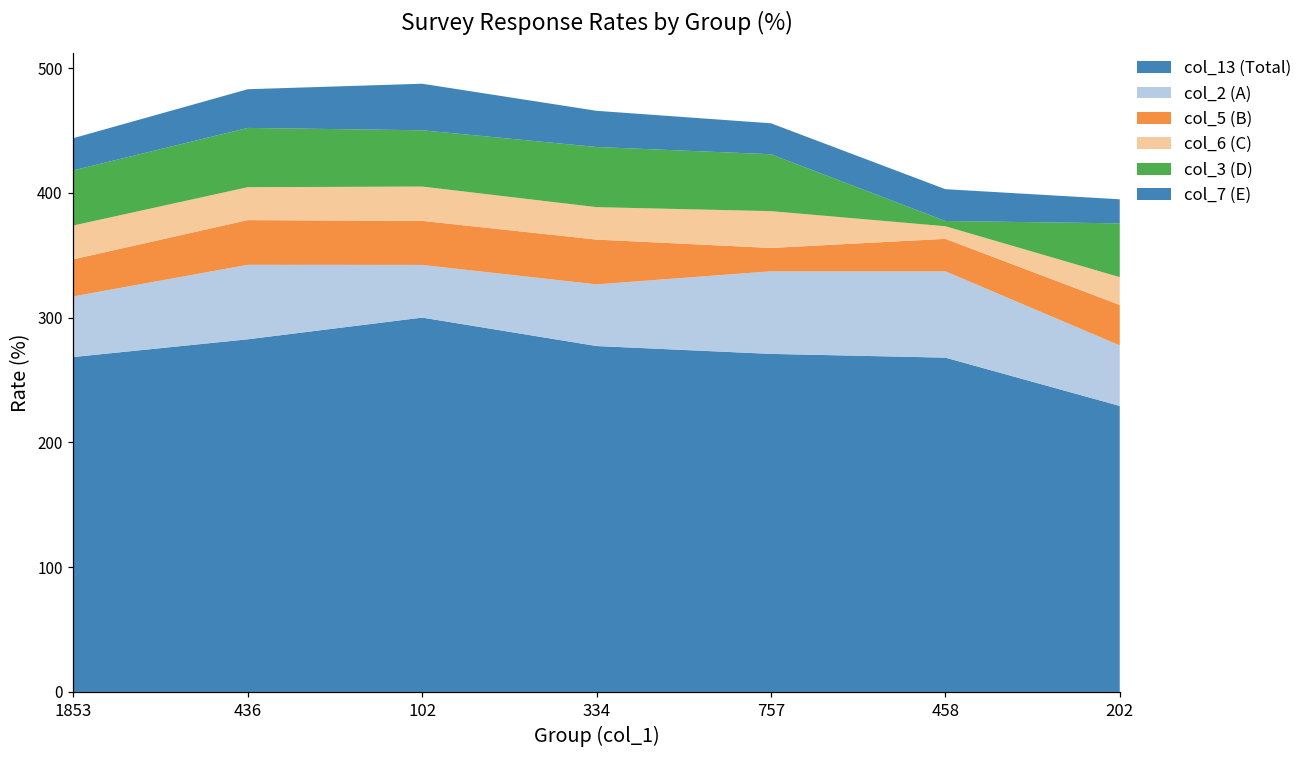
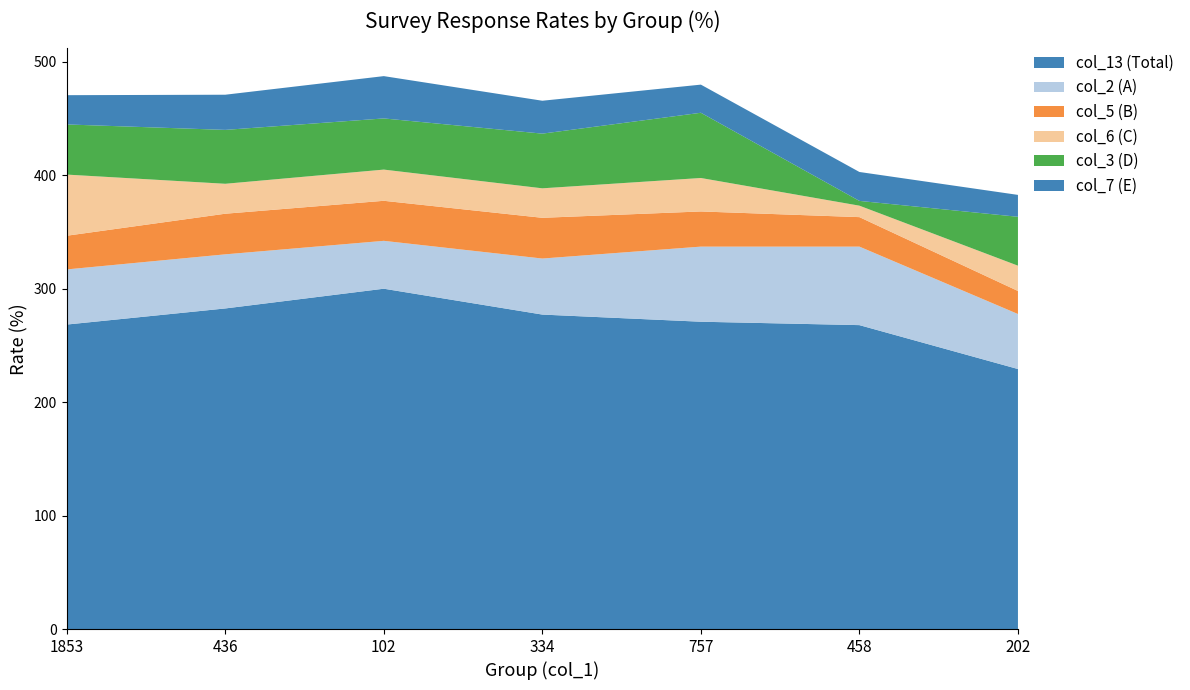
col_6 (C), 1853: 27 -> 54
col_2 (A), 436: 60 -> 48
col_5 (B), 757: 19 -> 31
col_3 (D), 757: 46 -> 58
col_5 (B), 202: 32 -> 20
